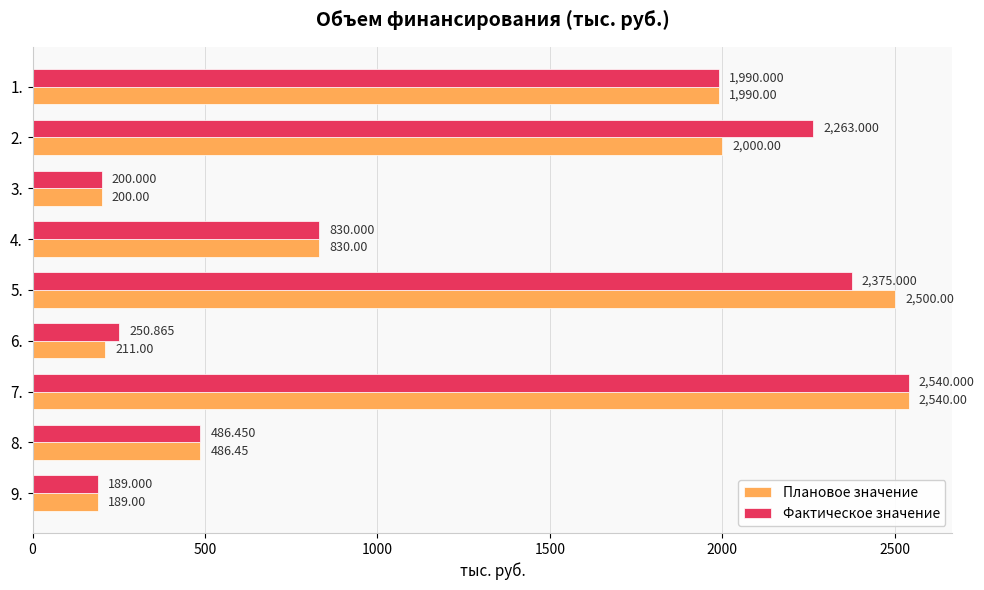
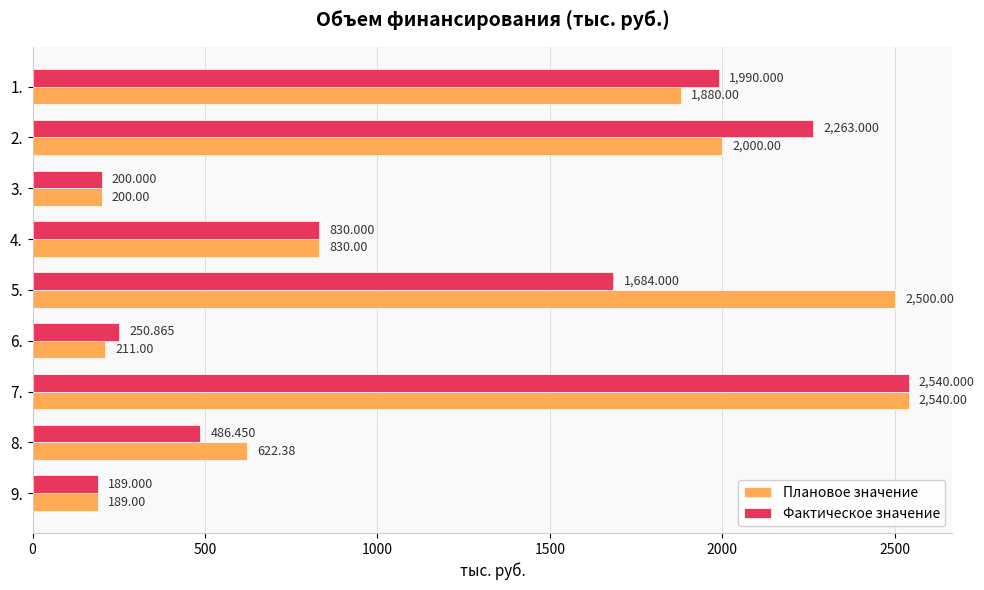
Плановое значение, 1.: 1,990.00 -> 1,880.00
Фактическое значение, 5.: 2,375.000 -> 1,684.000
Плановое значение, 8.: 486.45 -> 622.38
